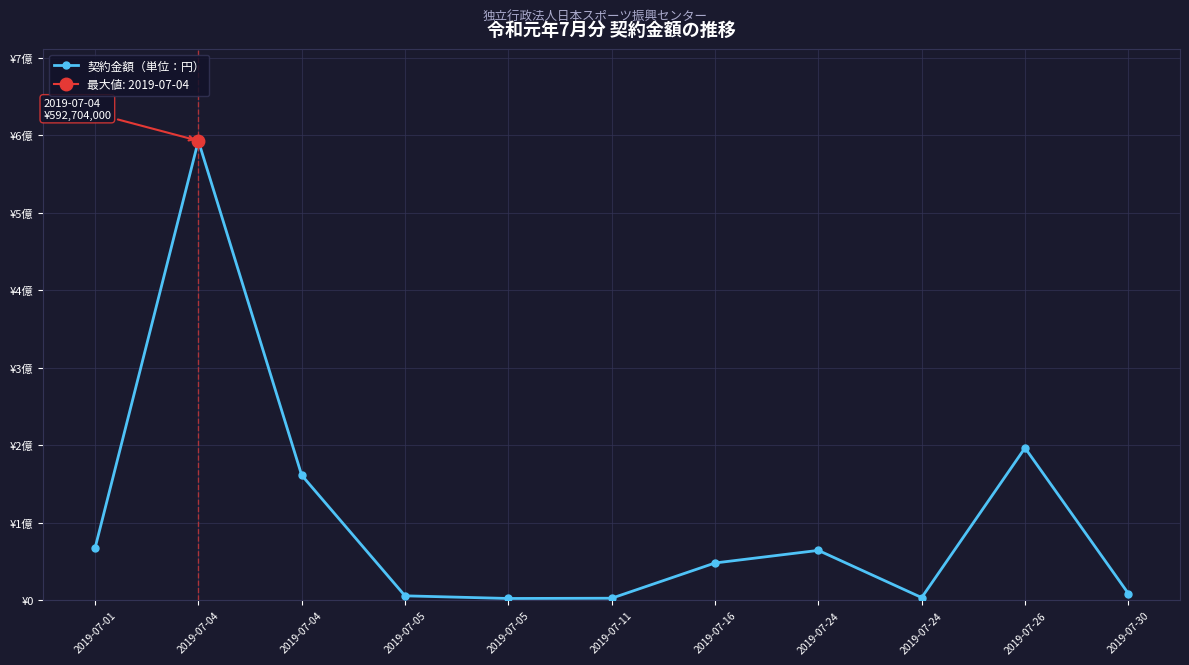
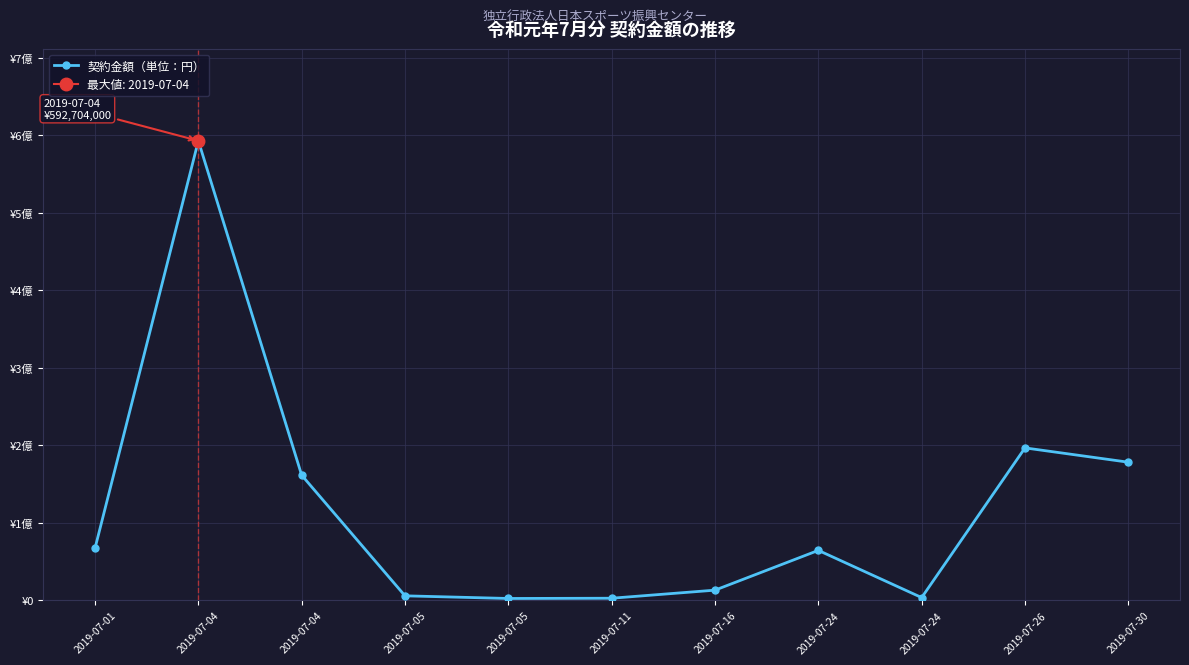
契約金額（単位：円）, 2019-07-16: ¥0.5億 -> ¥0.1億
契約金額（単位：円）, 2019-07-30: ¥0.1億 -> ¥1.8億
